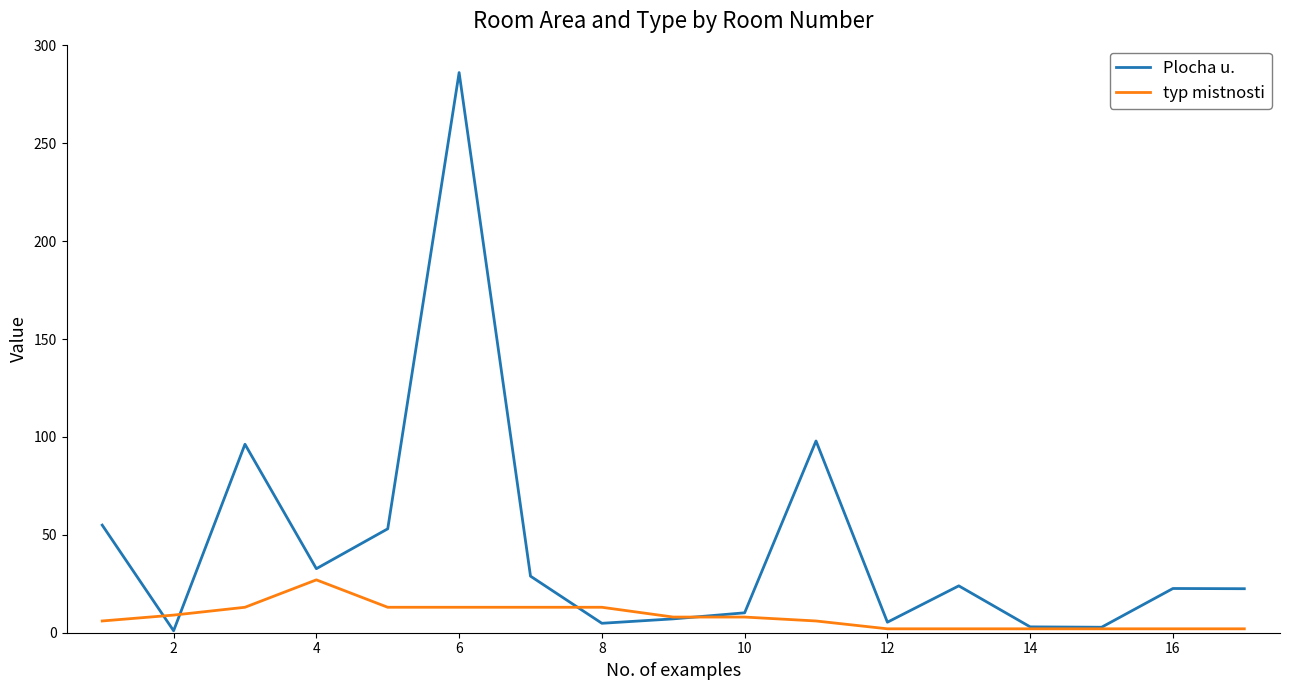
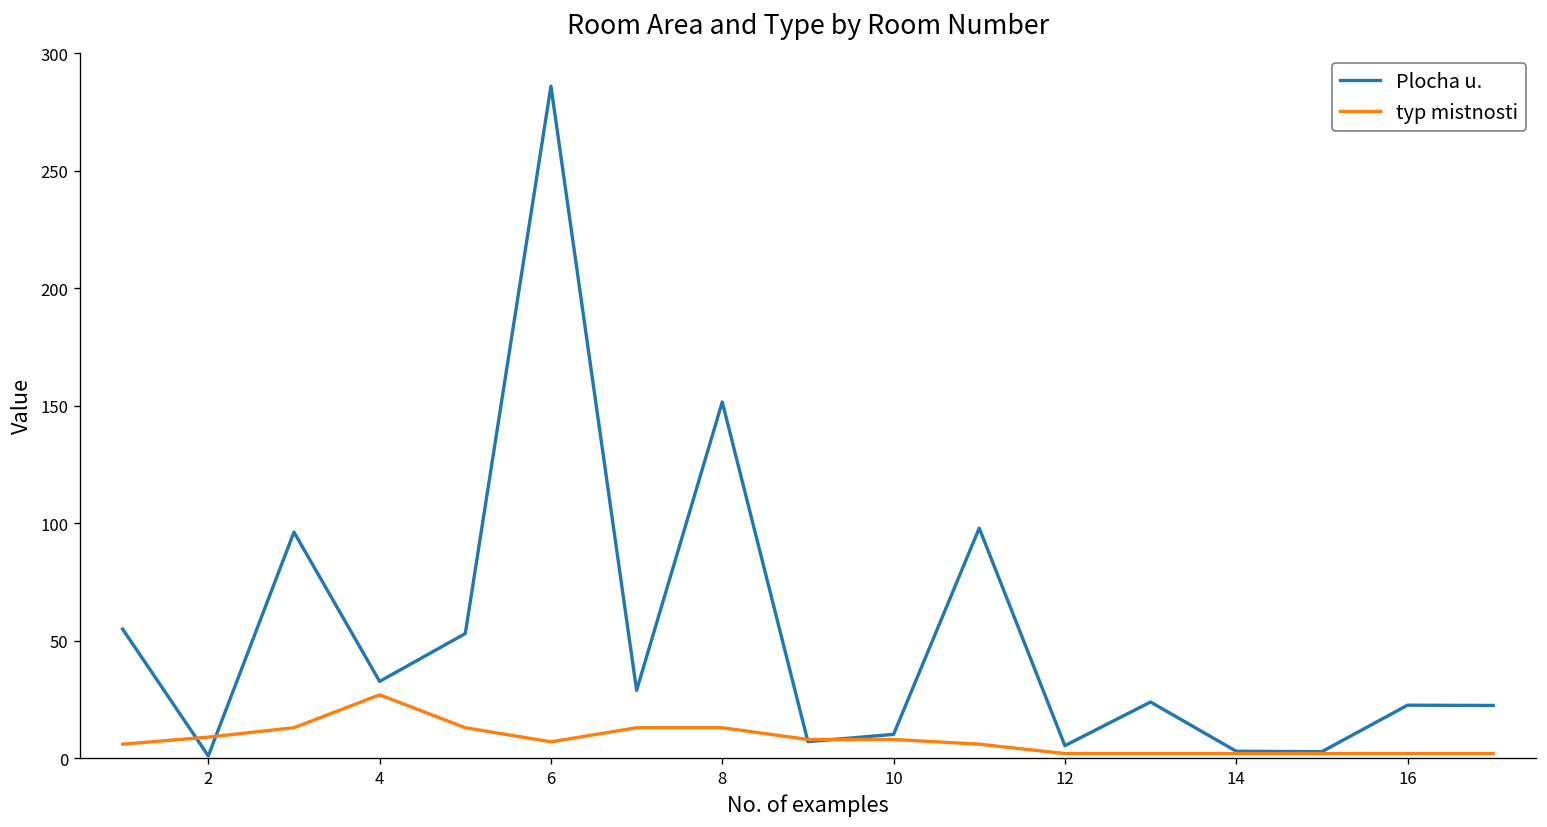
typ mistnosti, 6: 13 -> 7
Plocha u., 8: 5 -> 152
